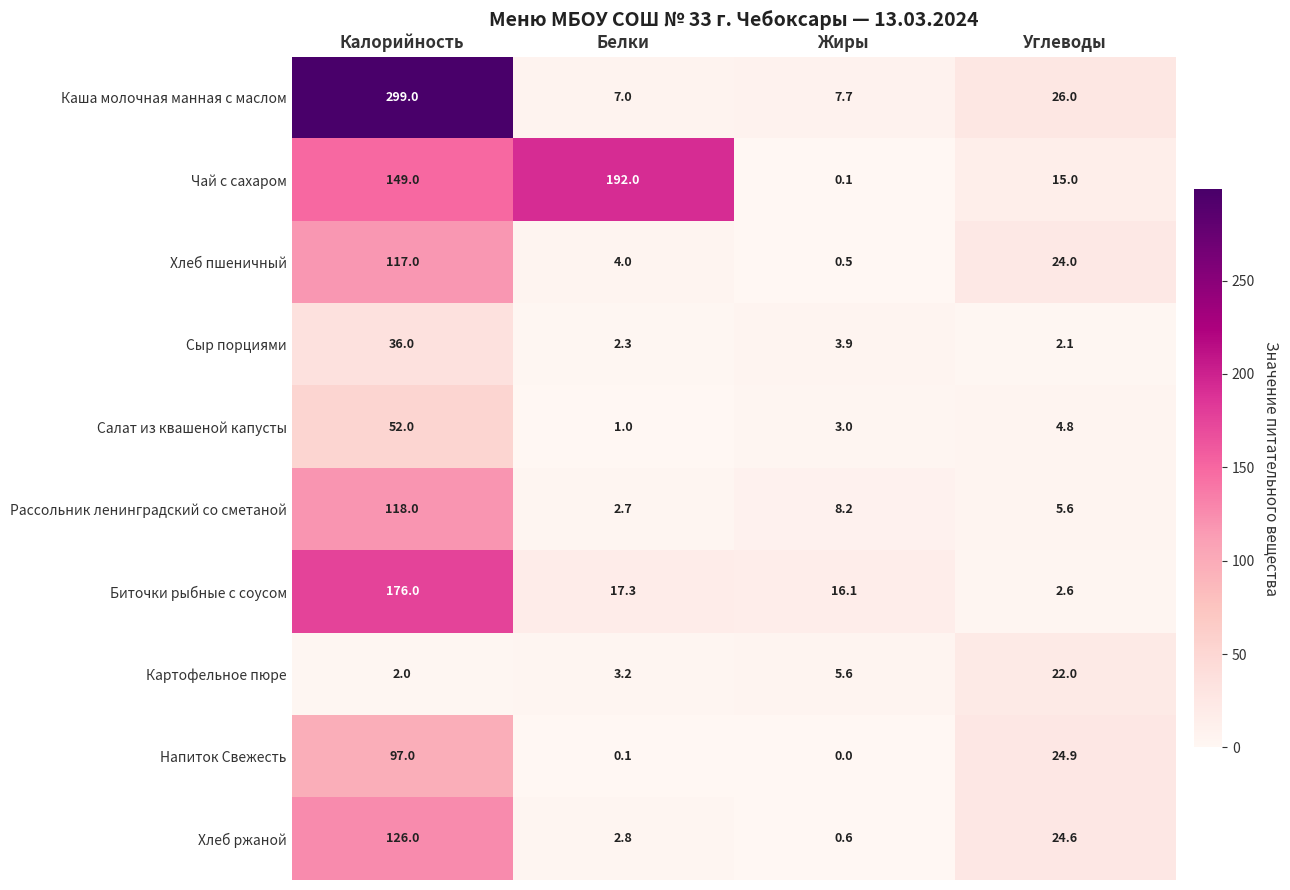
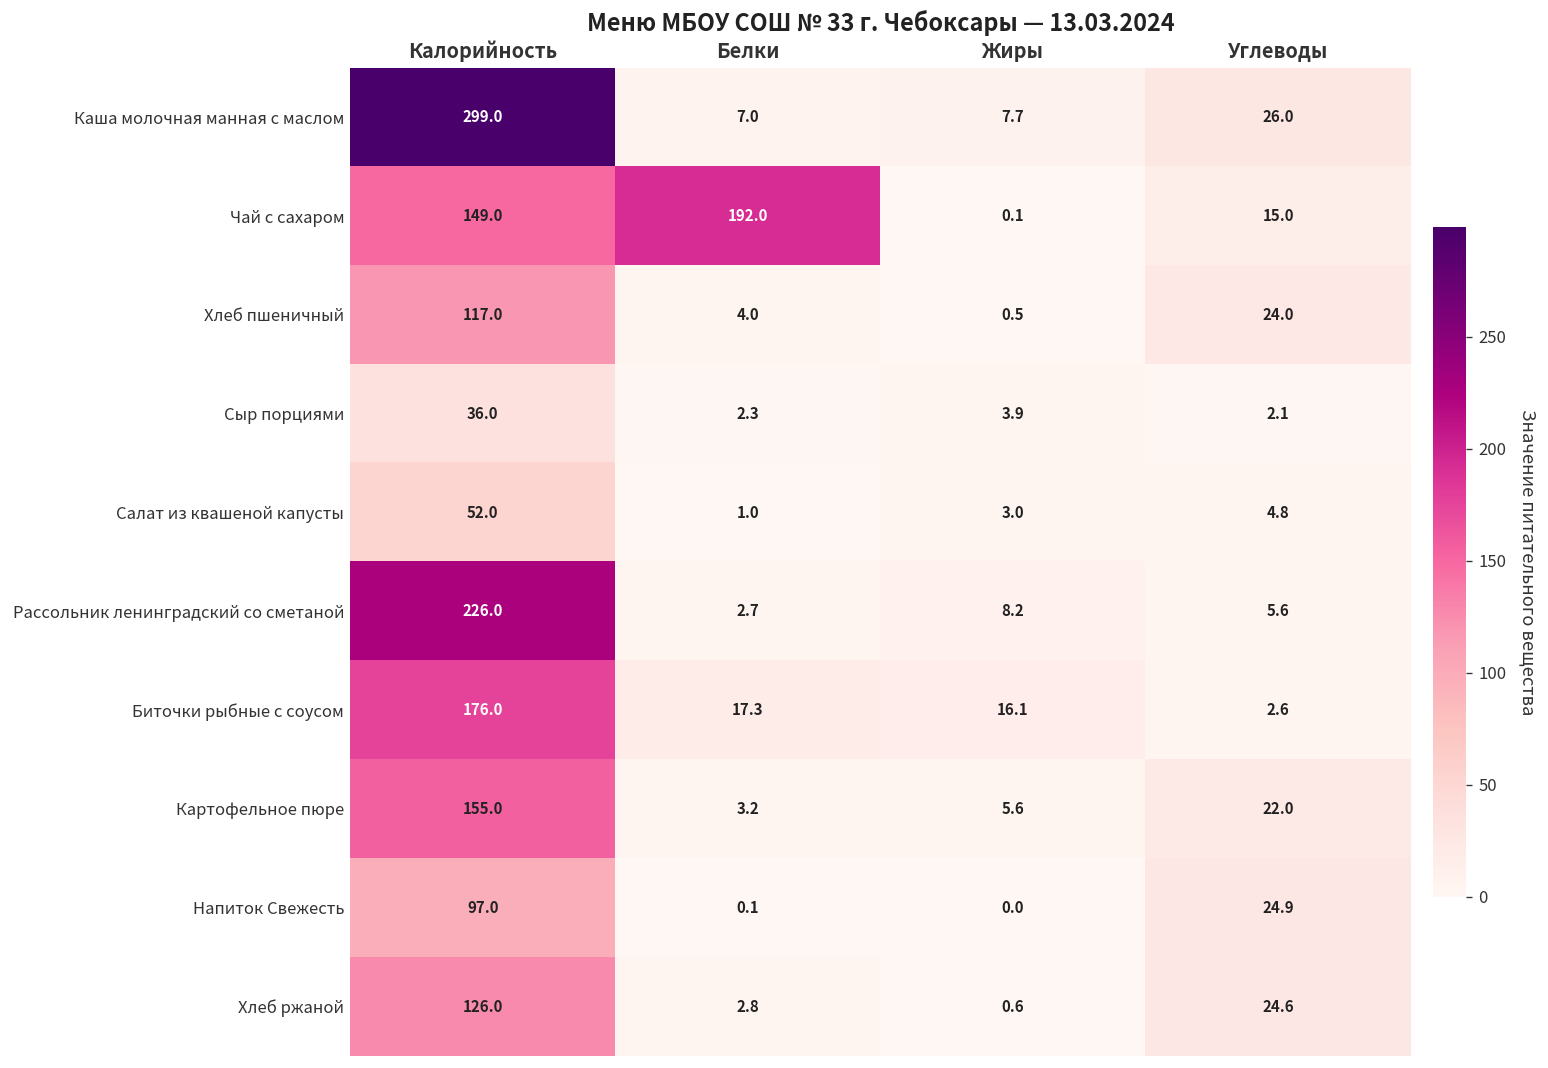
Рассольник ленинградский со сметаной, Калорийность: 118.0 -> 226.0
Картофельное пюре, Калорийность: 2.0 -> 155.0
